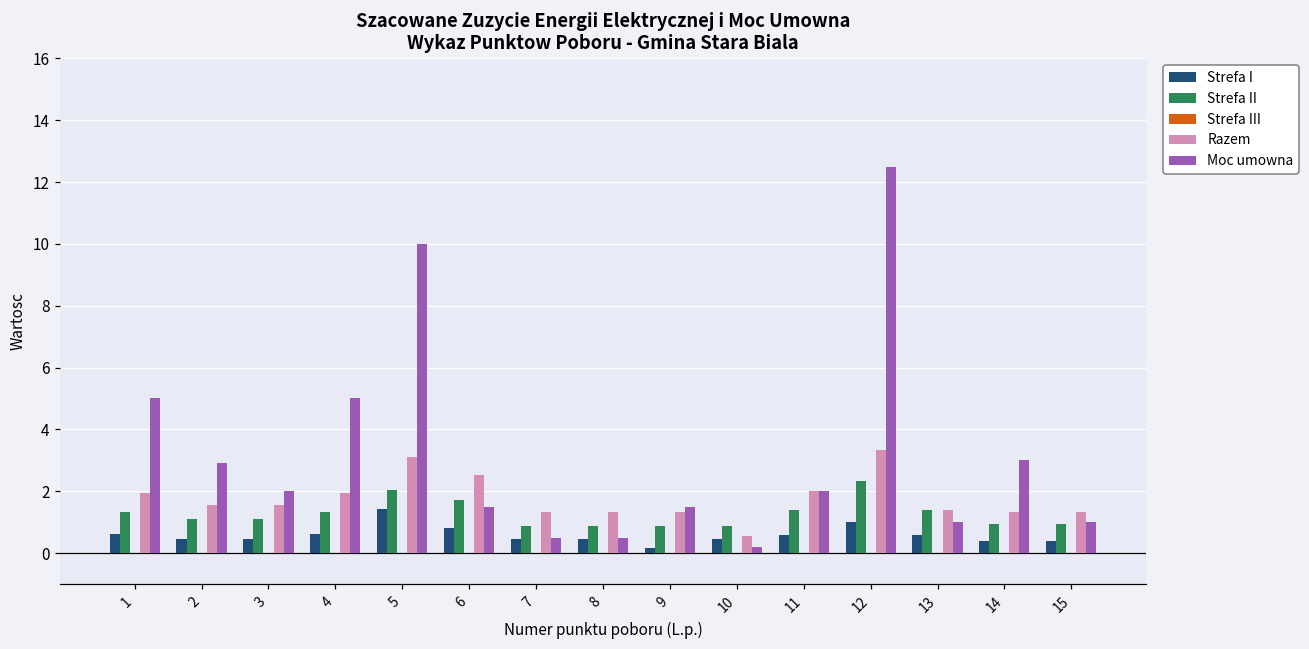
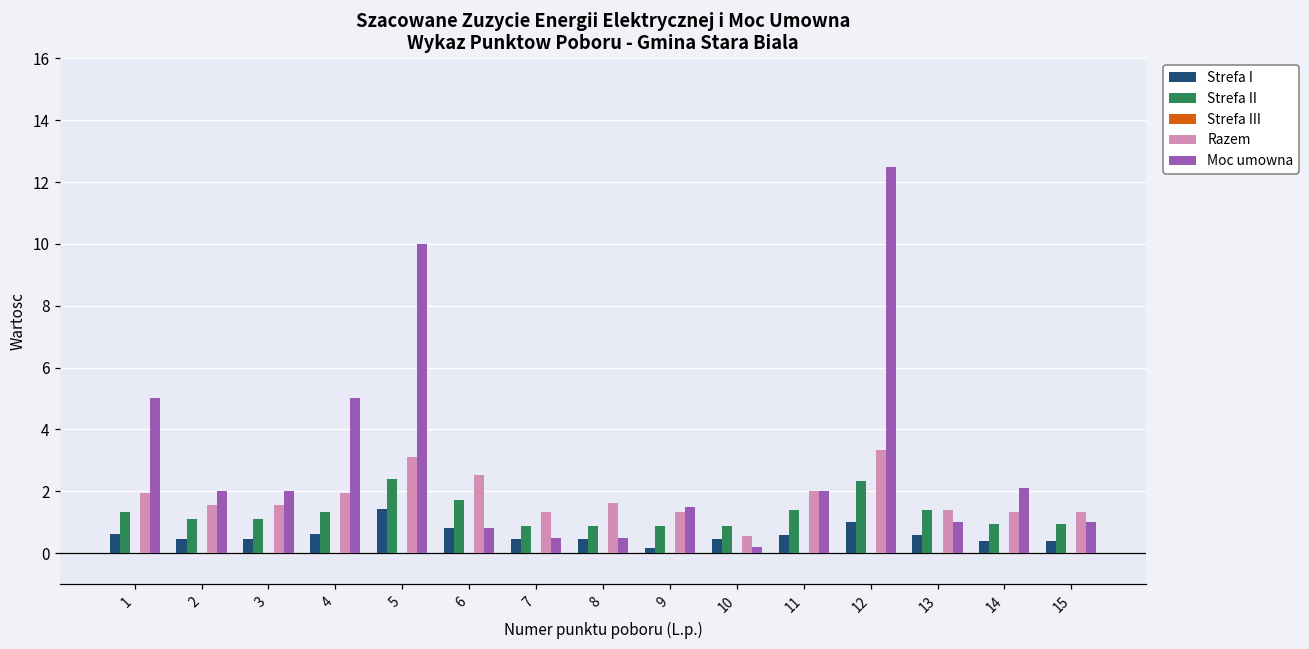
Moc umowna, 2: 2.9 -> 2.0
Strefa II, 5: 2.1 -> 2.4
Moc umowna, 6: 1.5 -> 0.8
Razem, 8: 1.3 -> 1.6
Moc umowna, 14: 3.0 -> 2.1
